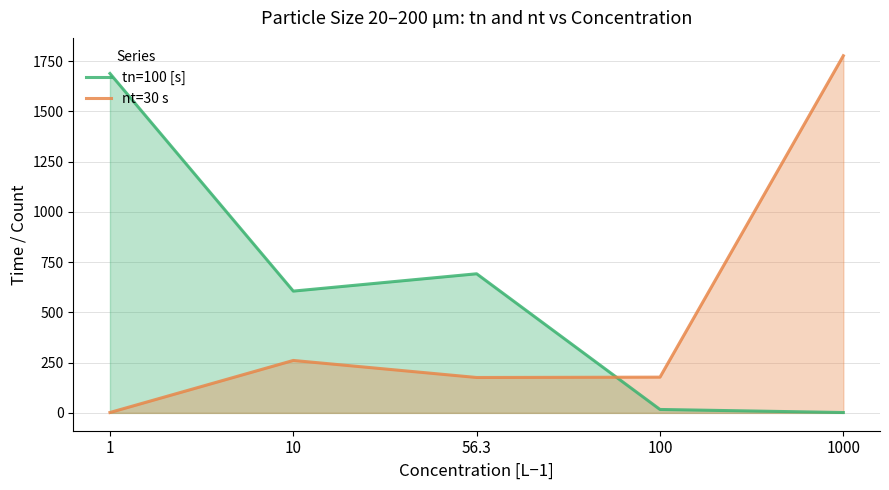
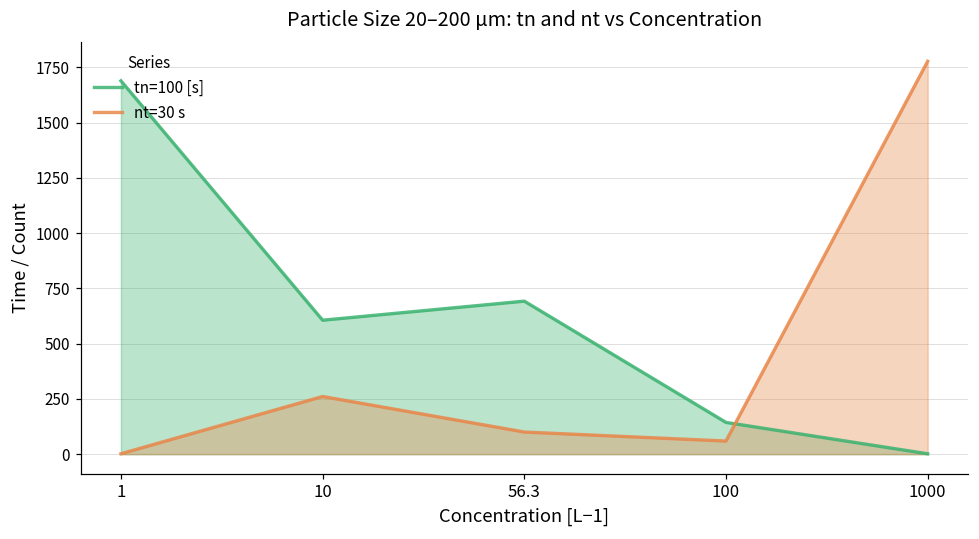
nt=30 s, 56.3: 180 -> 100
tn=100 [s], 100: 20 -> 140
nt=30 s, 100: 180 -> 60
